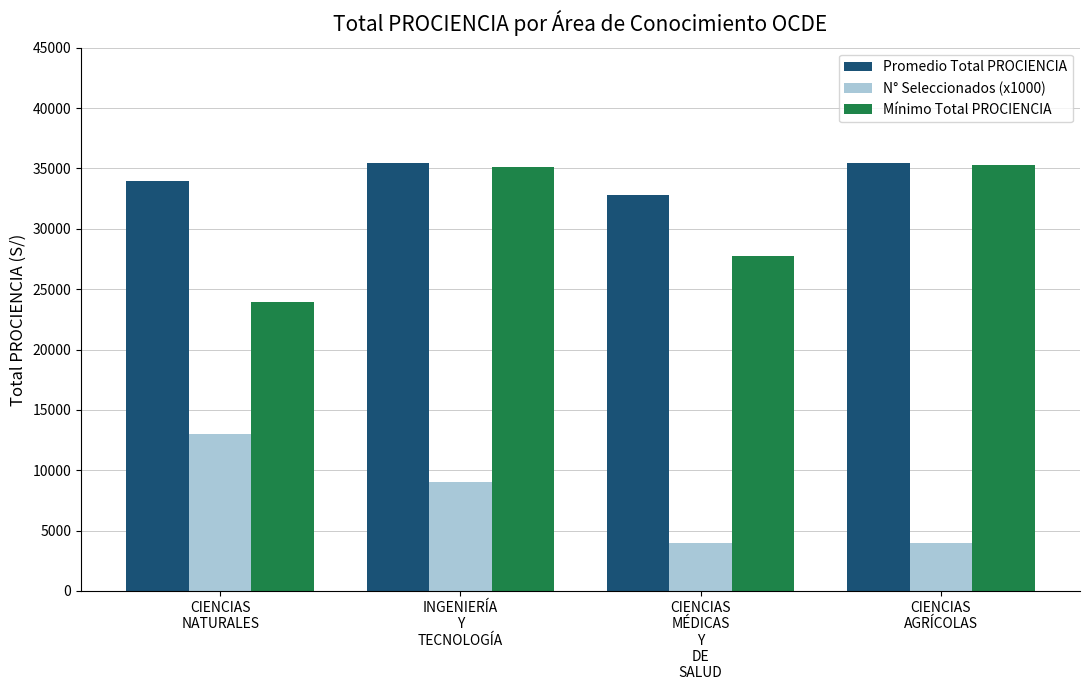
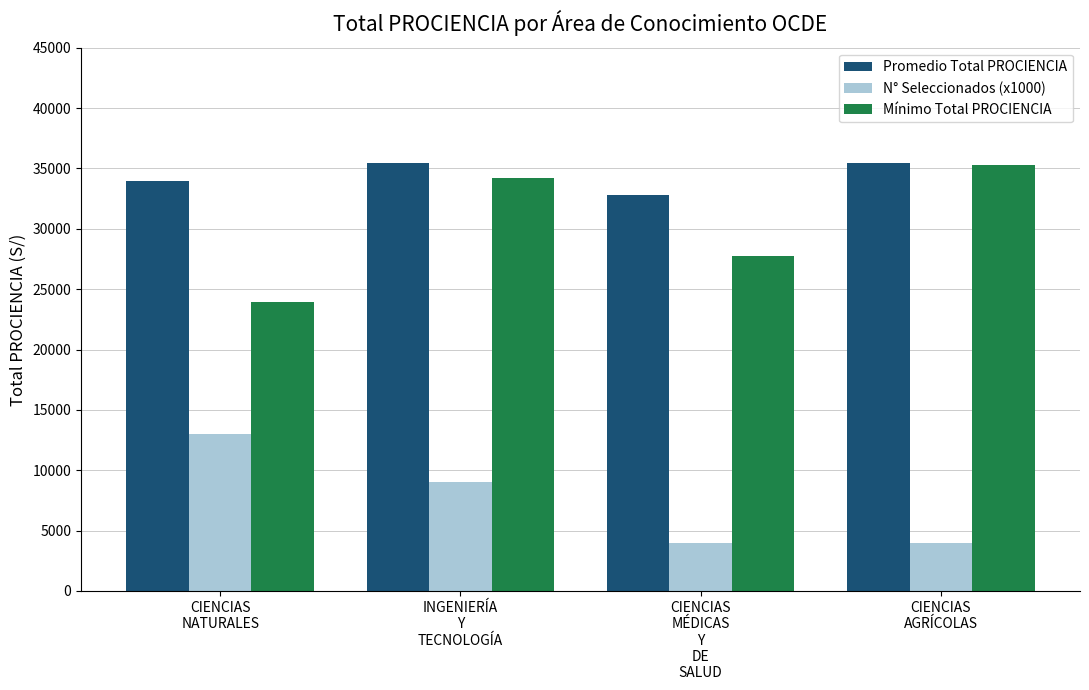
Mínimo Total PROCIENCIA, INGENIERÍA Y TECNOLOGÍA: 35100 -> 34200
